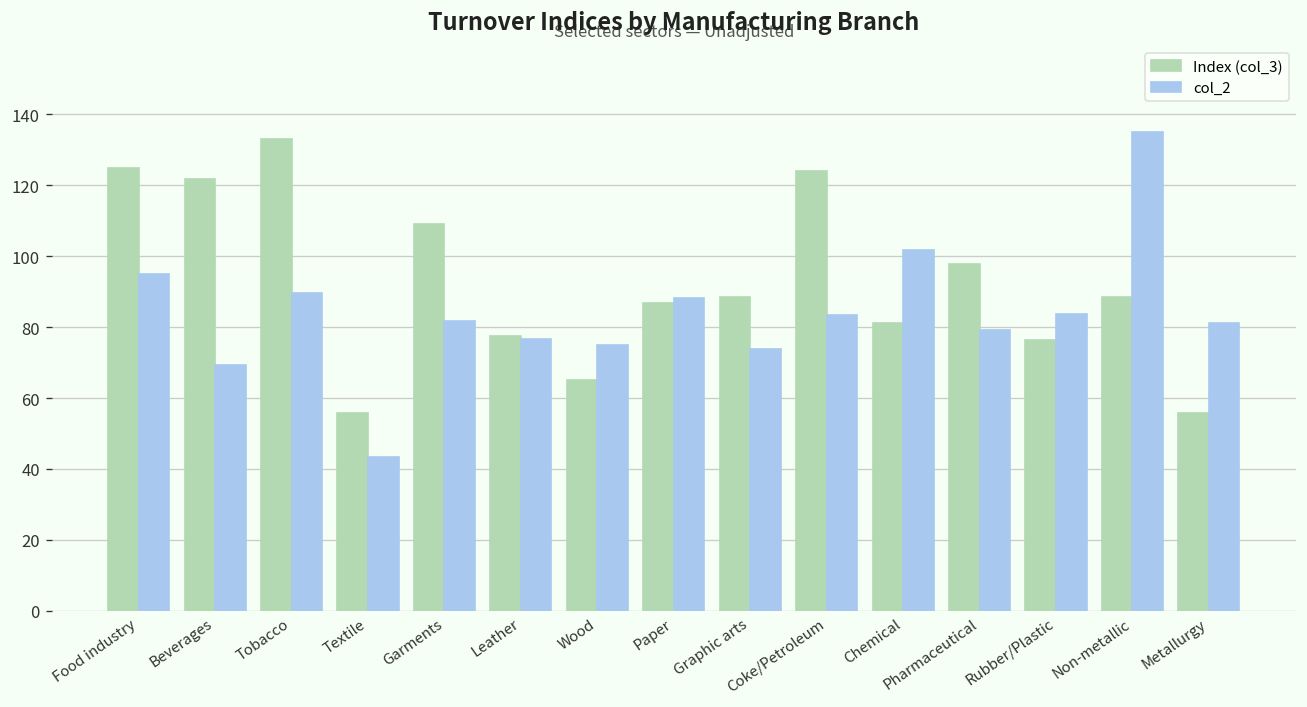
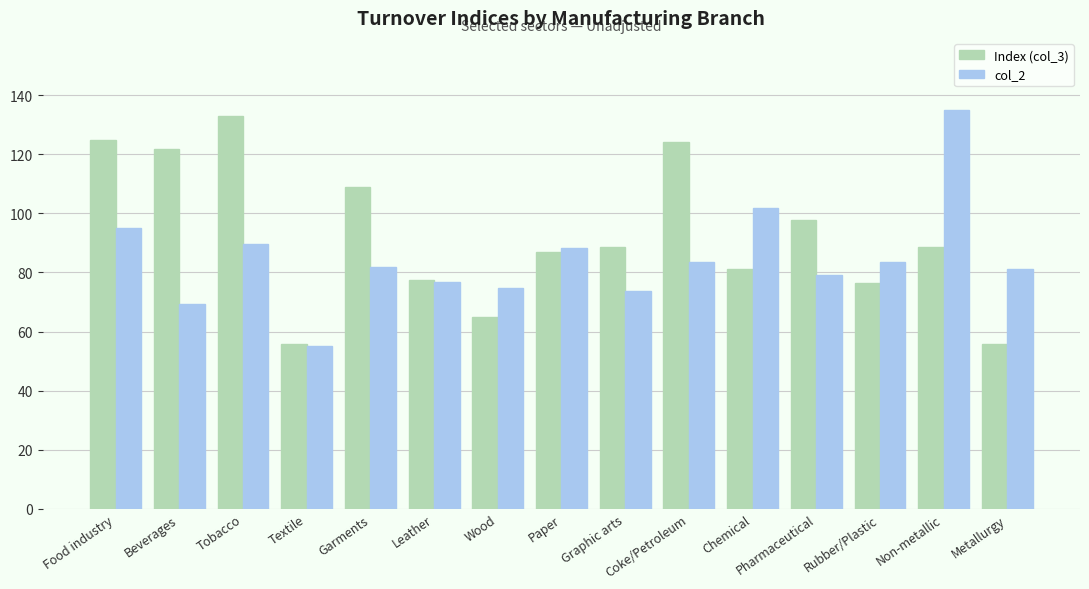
col_2, Textile: 43 -> 55
